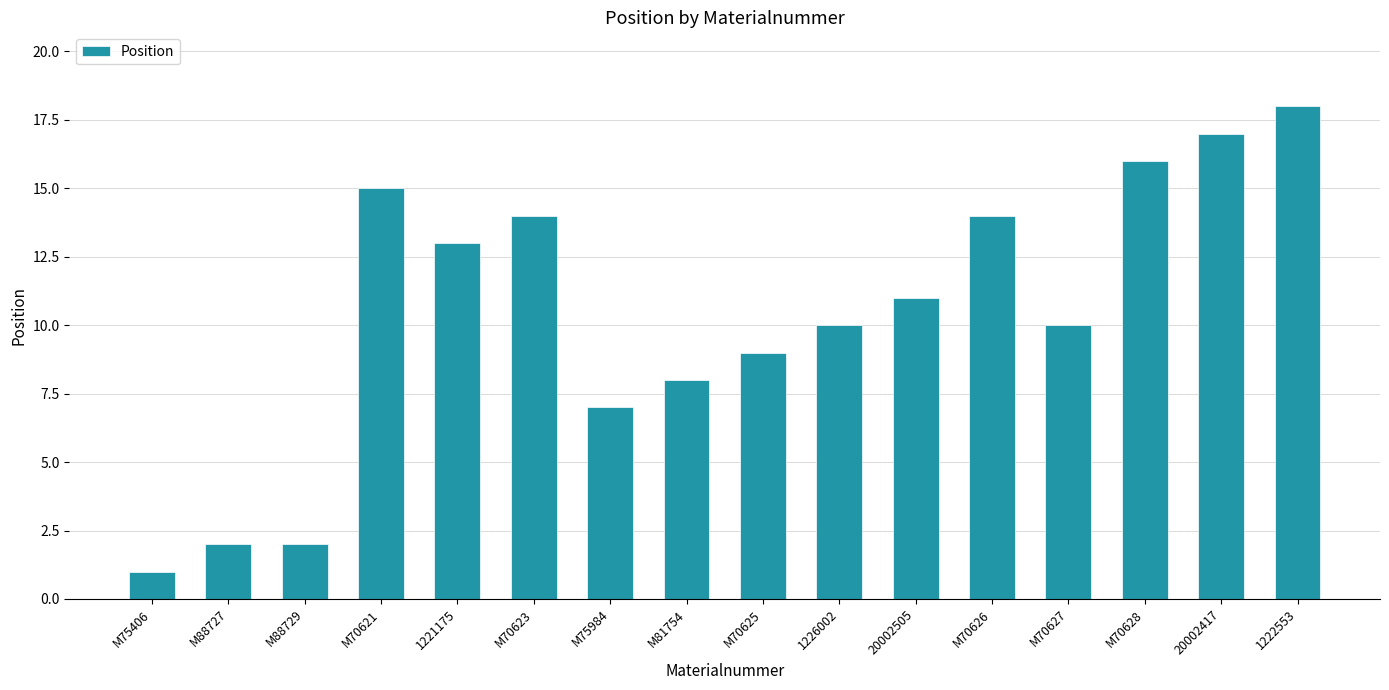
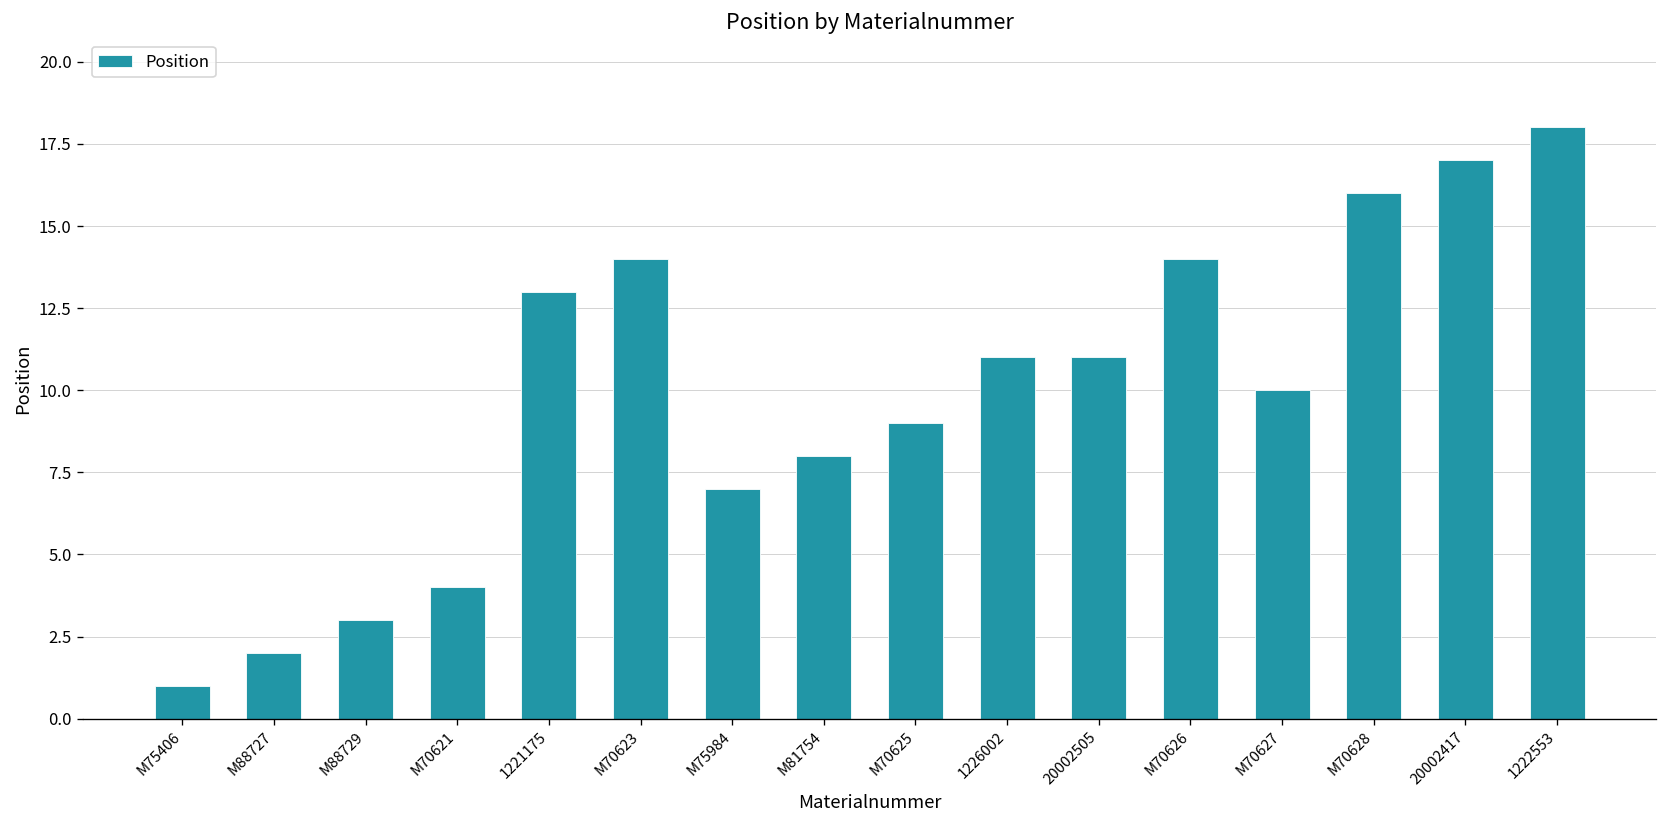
M88729: 2 -> 3
M70621: 15 -> 4
1226002: 10 -> 11
